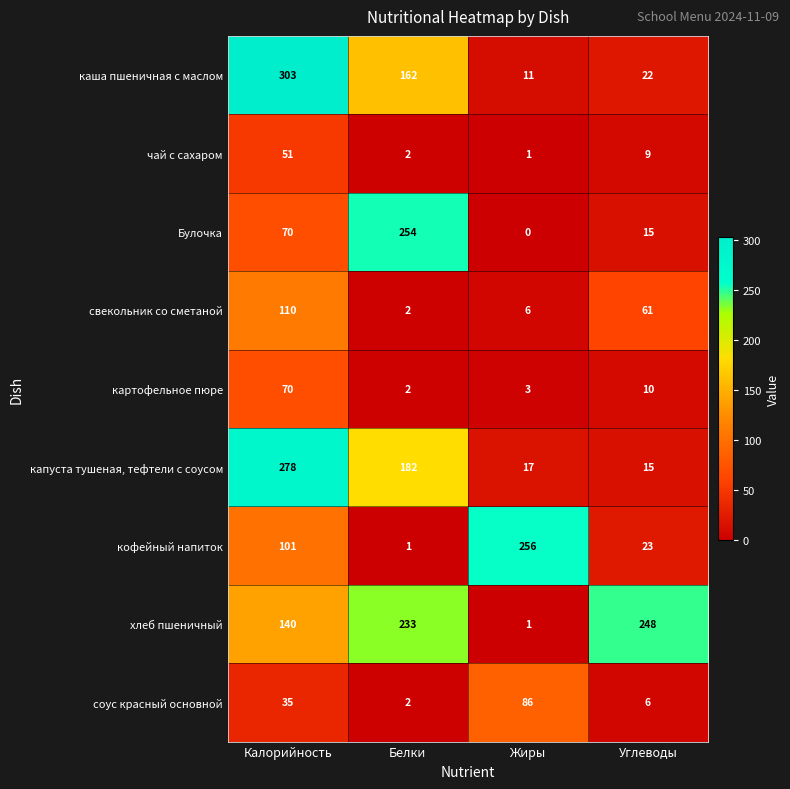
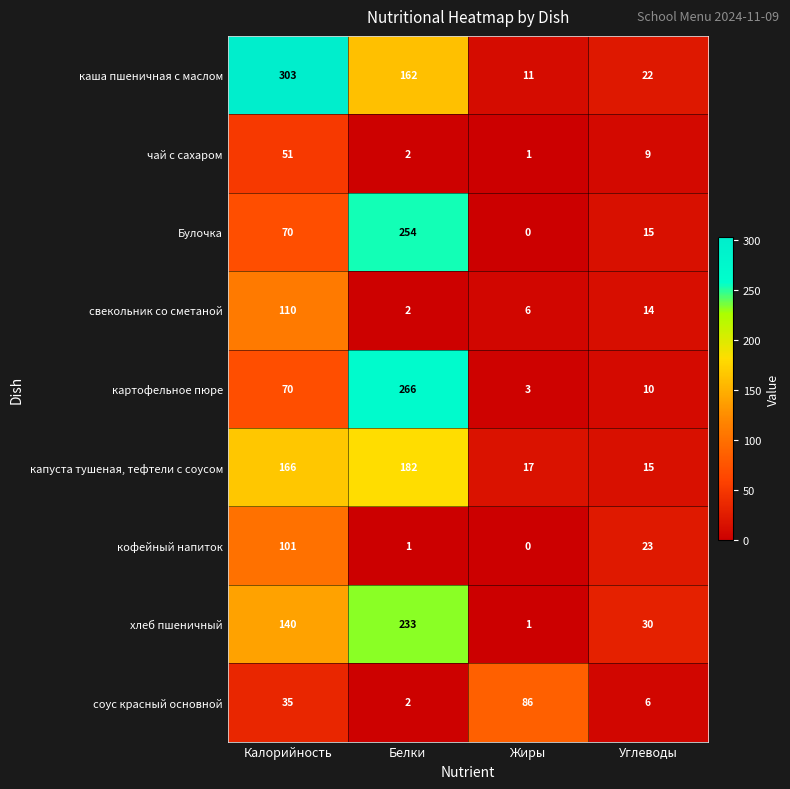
свекольник со сметаной, Углеводы: 61 -> 14
картофельное пюре, Белки: 2 -> 266
капуста тушеная, тефтели с соусом, Калорийность: 278 -> 166
кофейный напиток, Жиры: 256 -> 0
хлеб пшеничный, Углеводы: 248 -> 30
